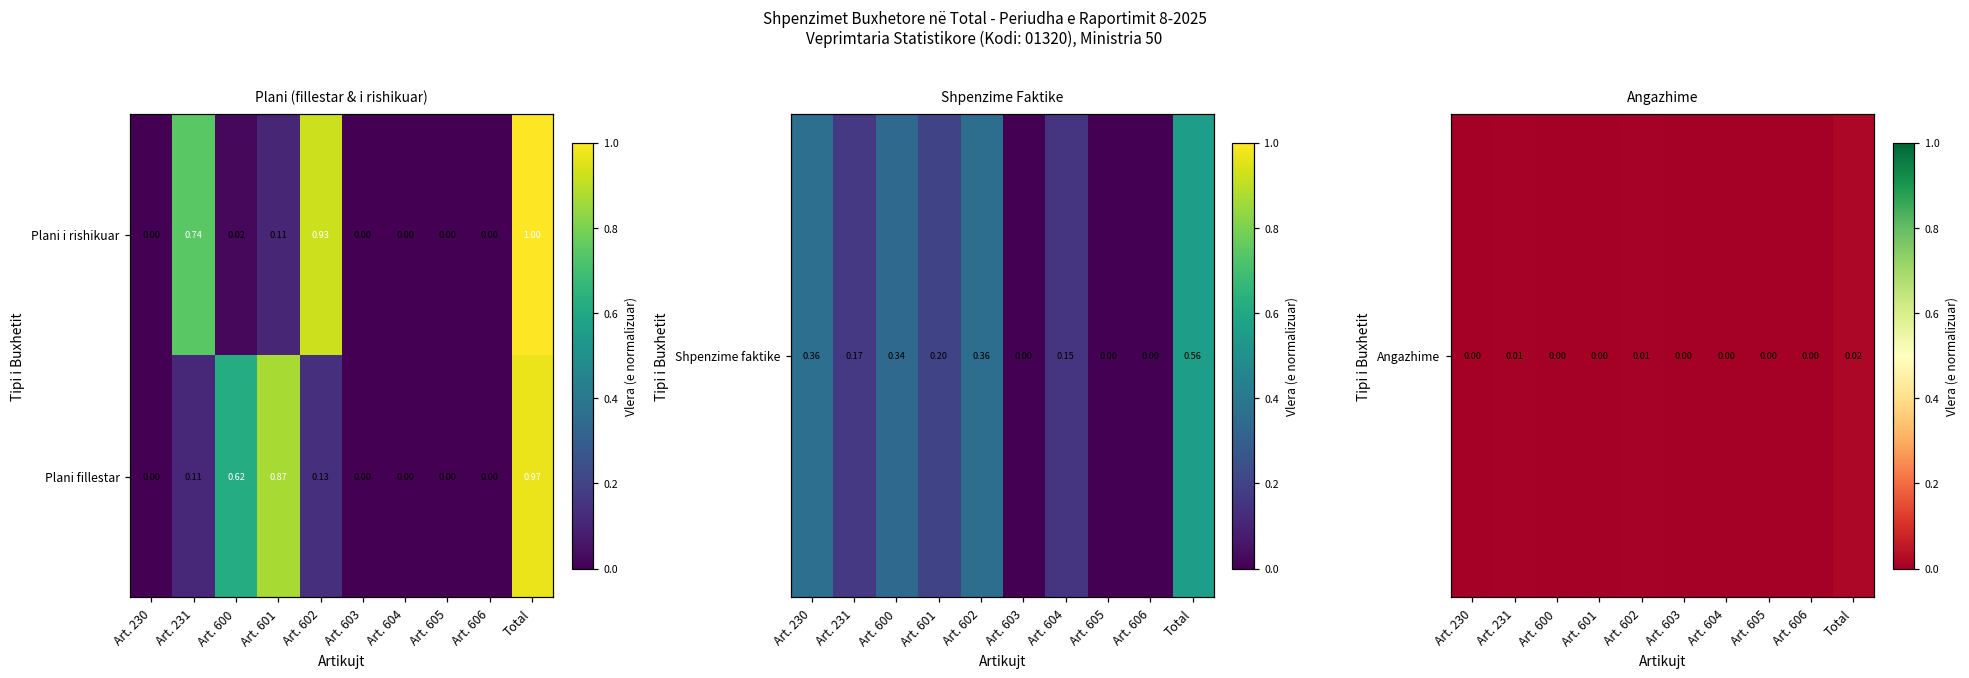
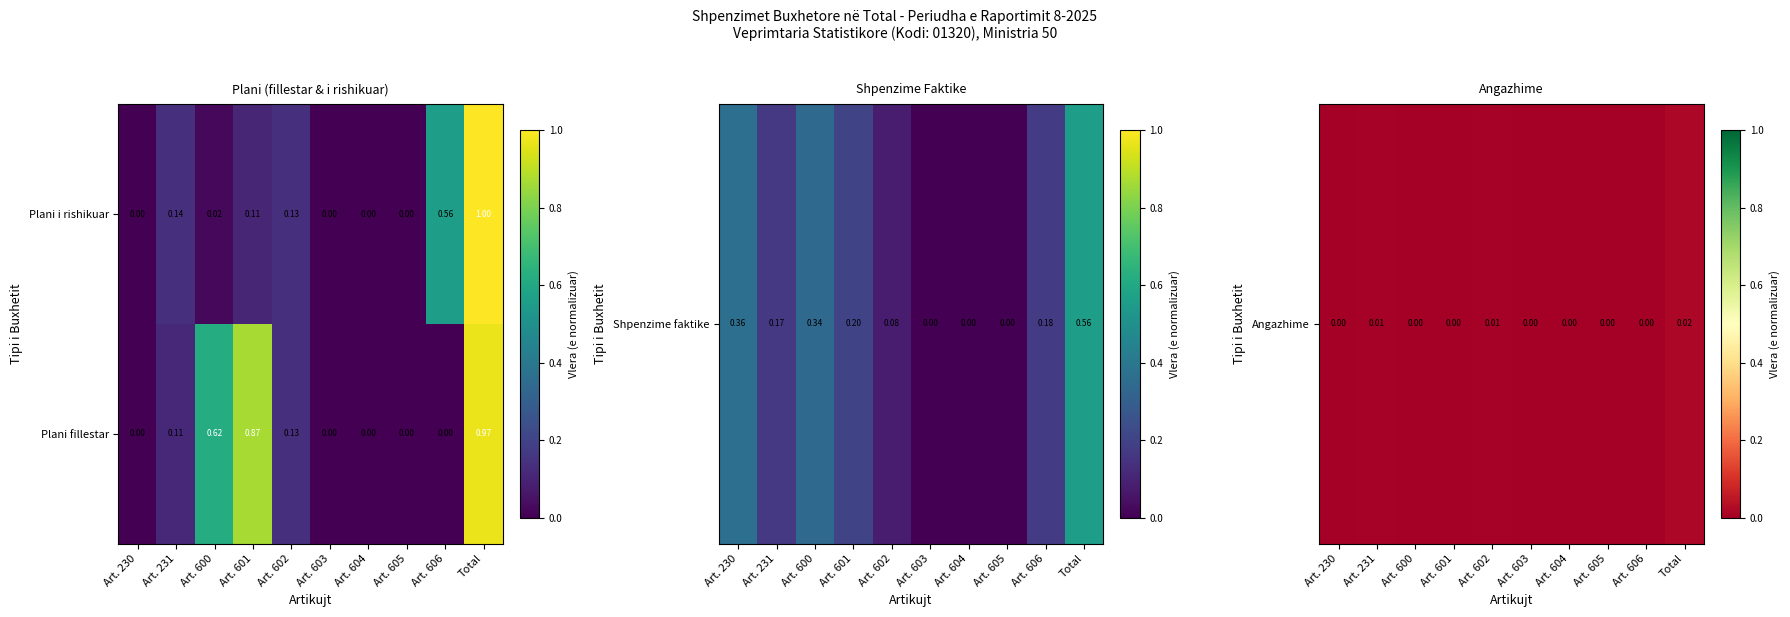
Plani (fillestar & i rishikuar), Plani i rishikuar, Art. 231: 0.74 -> 0.14
Plani (fillestar & i rishikuar), Plani i rishikuar, Art. 602: 0.93 -> 0.13
Plani (fillestar & i rishikuar), Plani i rishikuar, Art. 606: 0.00 -> 0.56
Shpenzime Faktike, Shpenzime faktike, Art. 602: 0.36 -> 0.08
Shpenzime Faktike, Shpenzime faktike, Art. 604: 0.15 -> 0.00
Shpenzime Faktike, Shpenzime faktike, Art. 606: 0.00 -> 0.18
